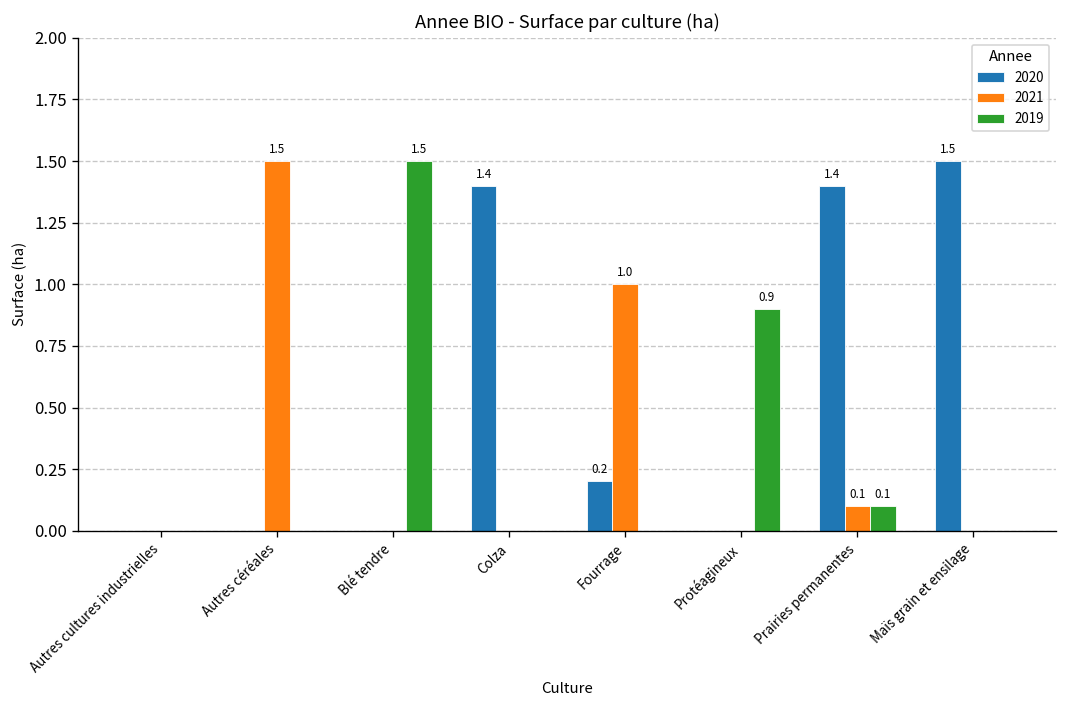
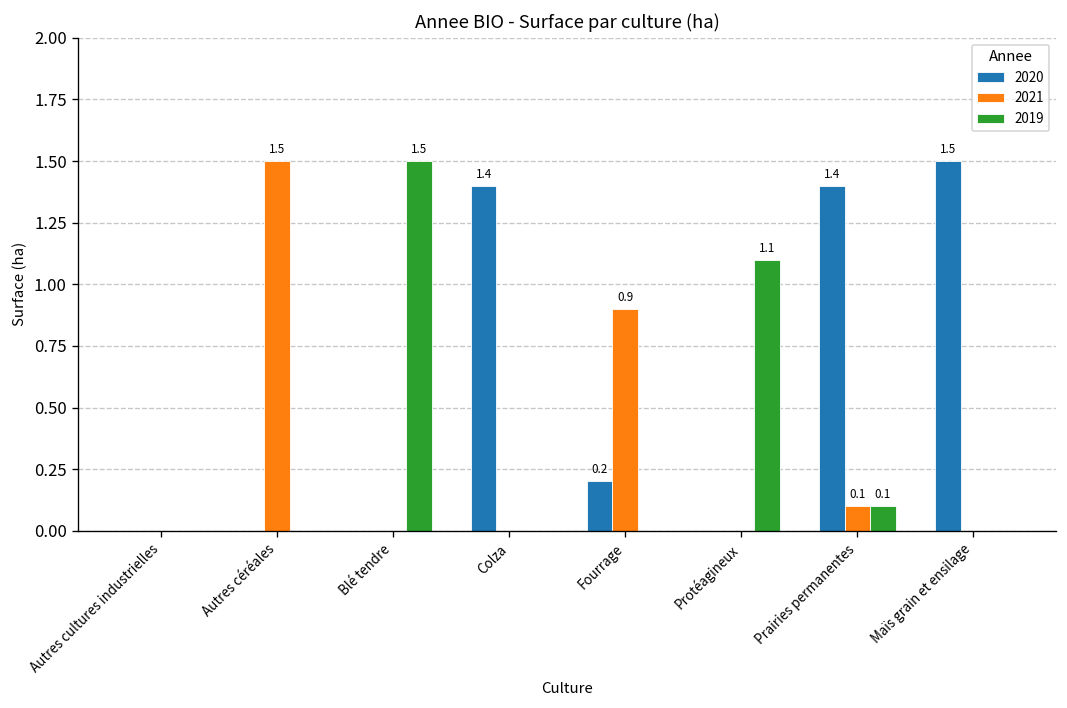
2021, Fourrage: 1.0 -> 0.9
2019, Protéagineux: 0.9 -> 1.1
